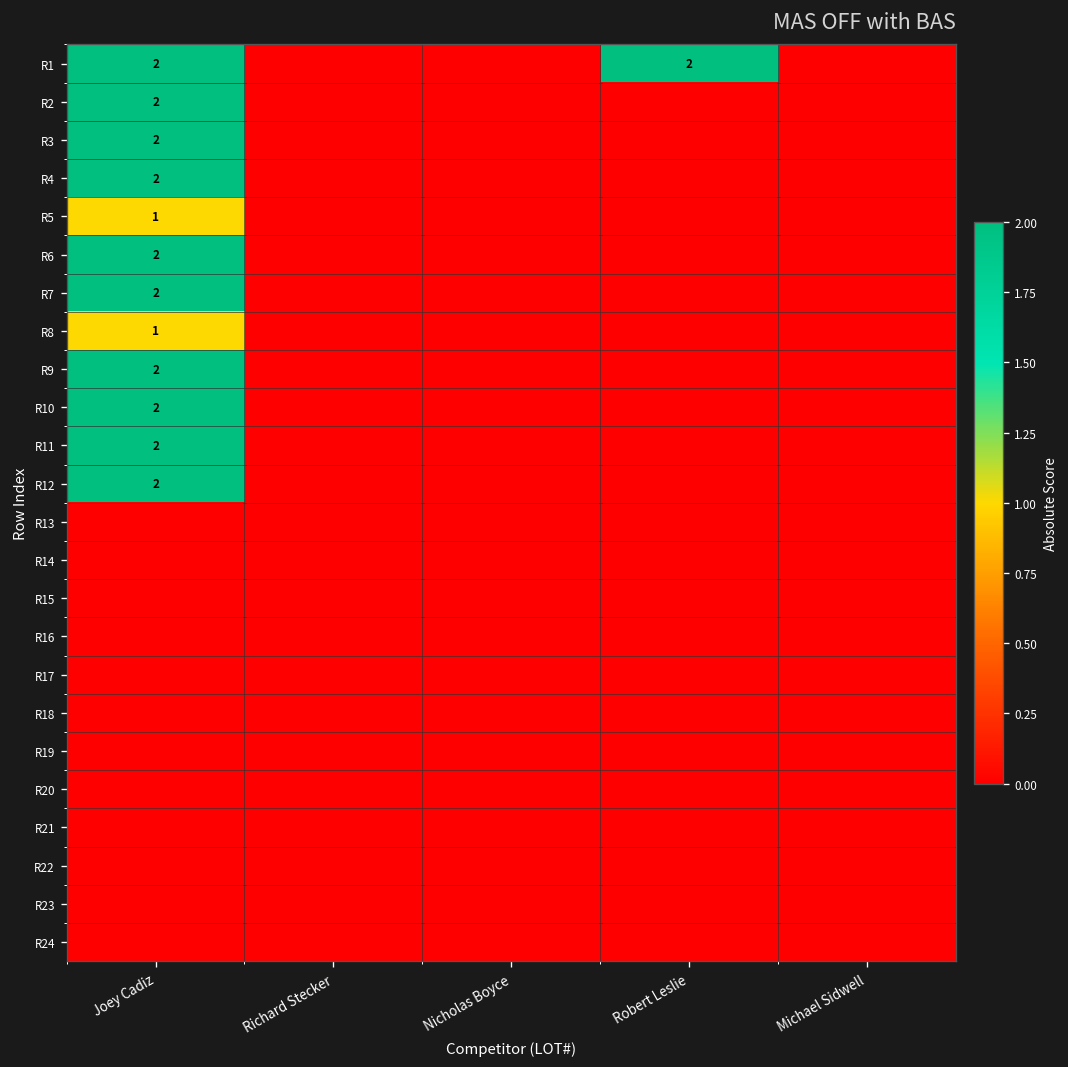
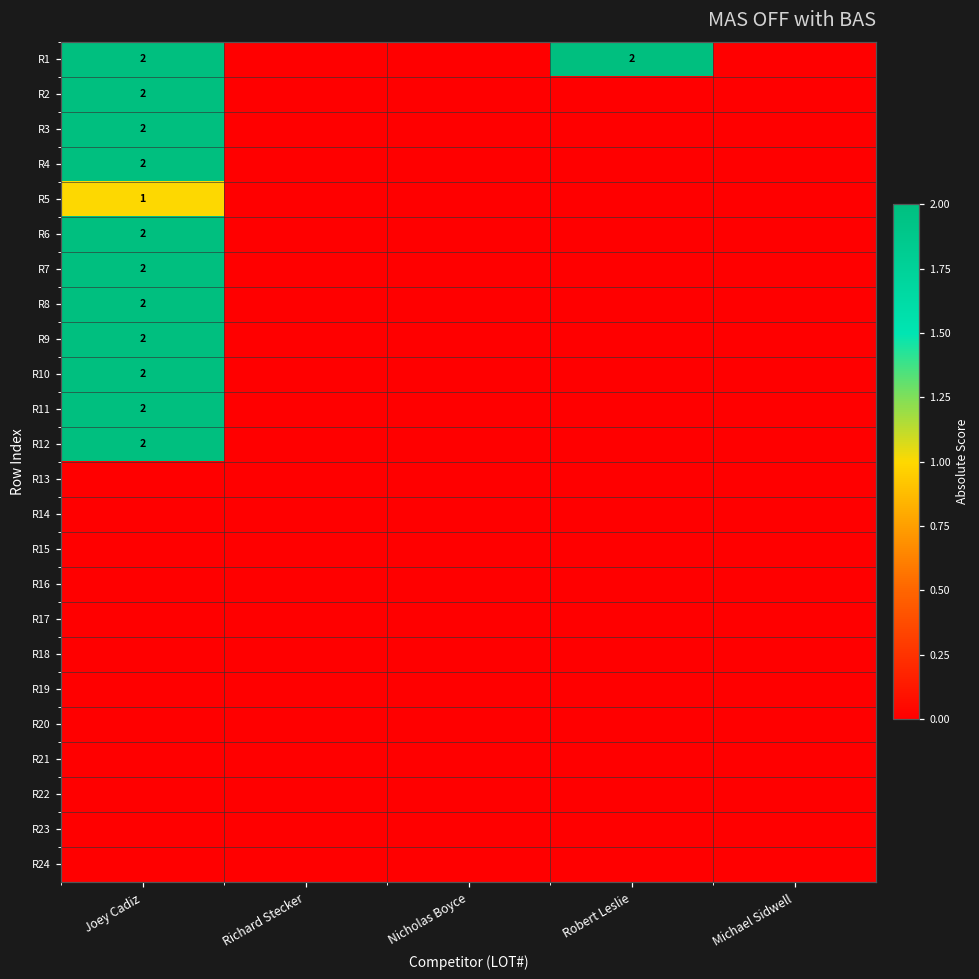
R8, Joey Cadiz: 1 -> 2
